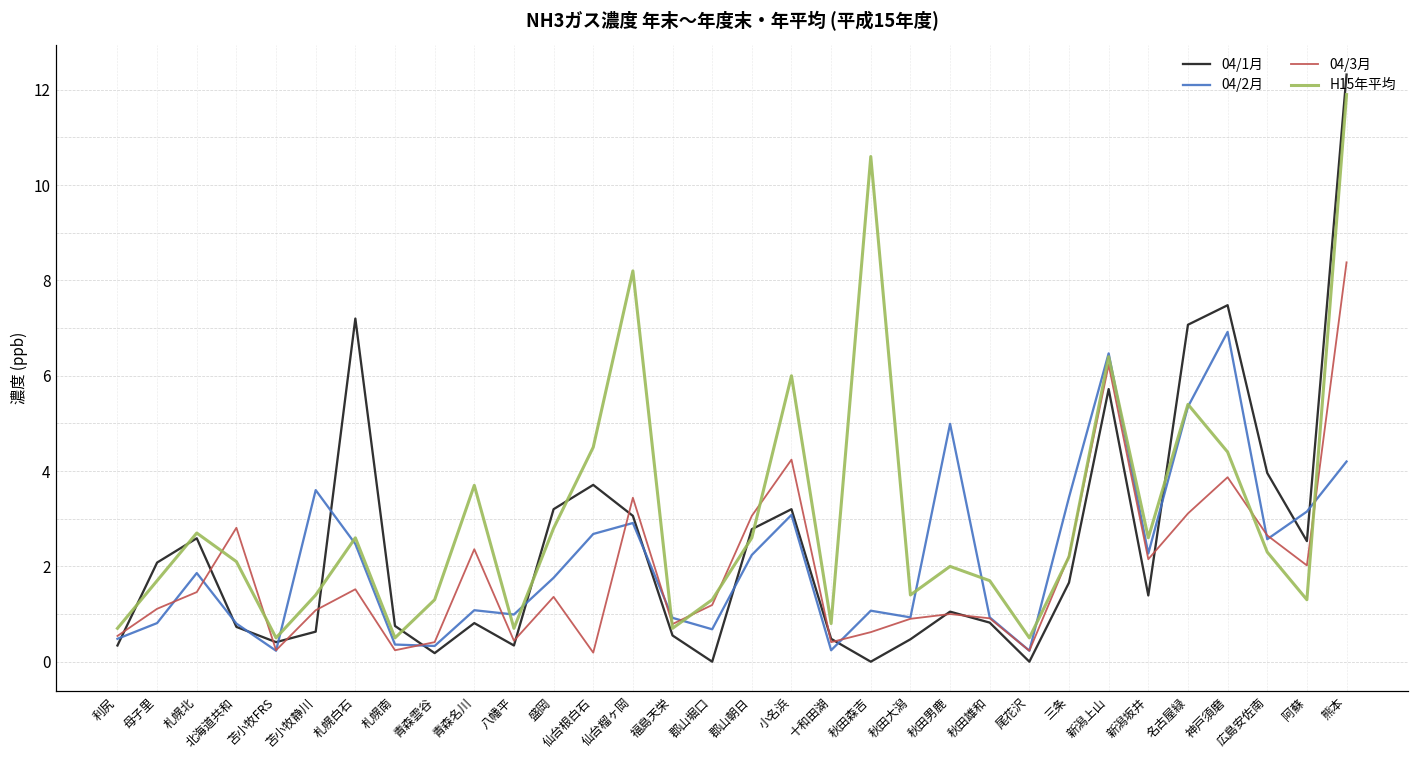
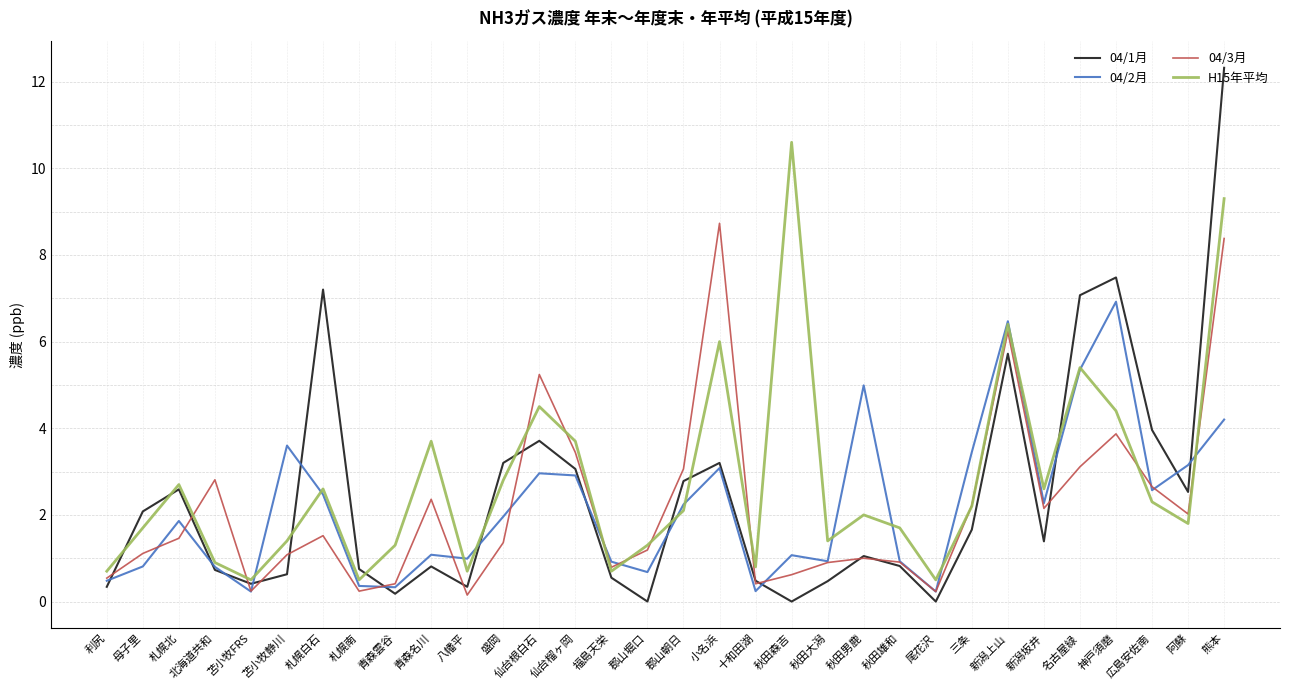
H15年平均, 北海道共和: 2.1 -> 0.9
04/3月, 八幡平: 0.4 -> 0.2
04/2月, 盛岡: 1.8 -> 2.0
04/2月, 仙台根白石: 2.7 -> 3.0
04/3月, 仙台根白石: 0.2 -> 5.2
H15年平均, 仙台榴ヶ岡: 8.2 -> 3.7
H15年平均, 郡山朝日: 2.6 -> 2.1
04/3月, 小名浜: 4.2 -> 8.7
H15年平均, 阿蘇: 1.3 -> 1.8
H15年平均, 熊本: 11.9 -> 9.3
